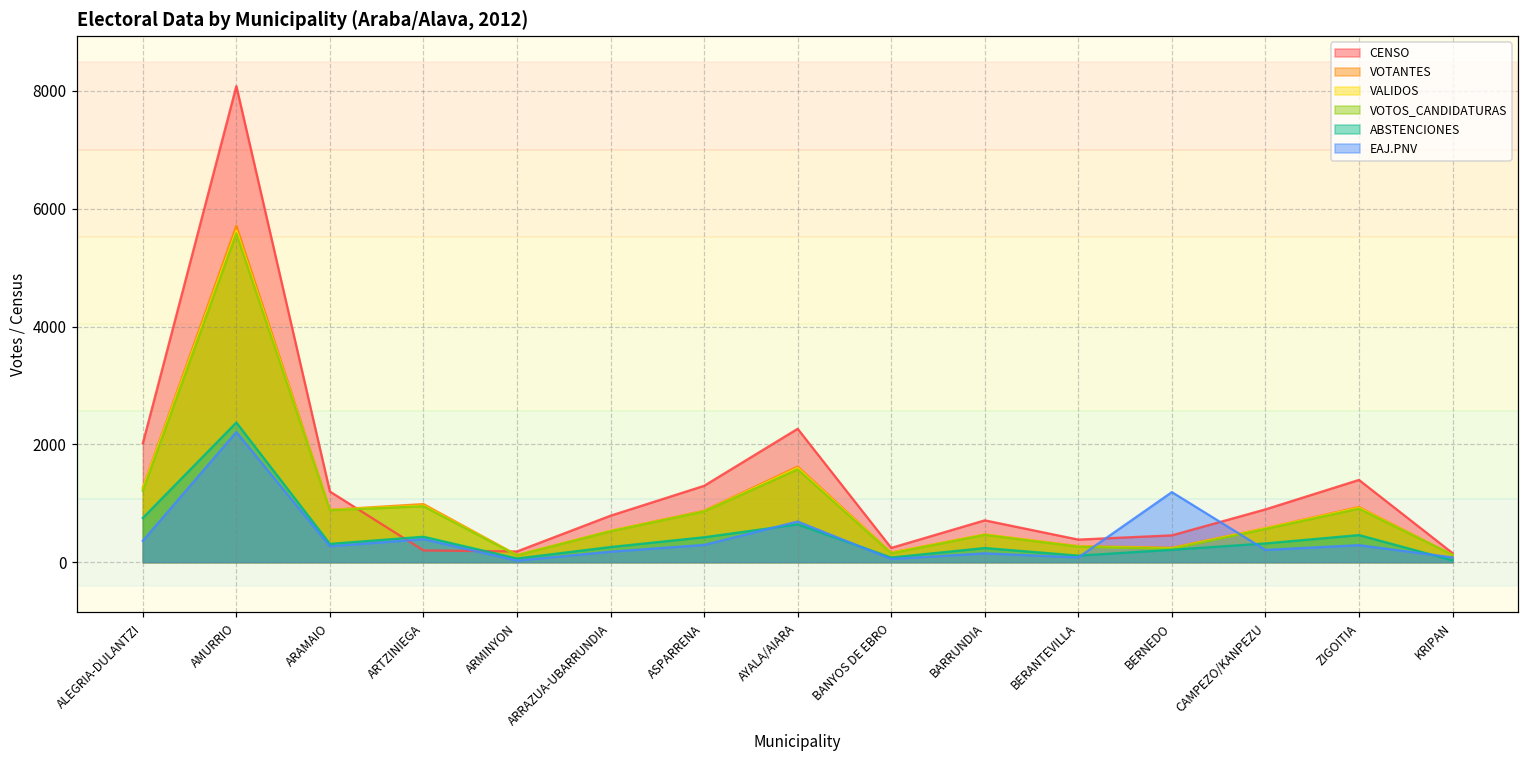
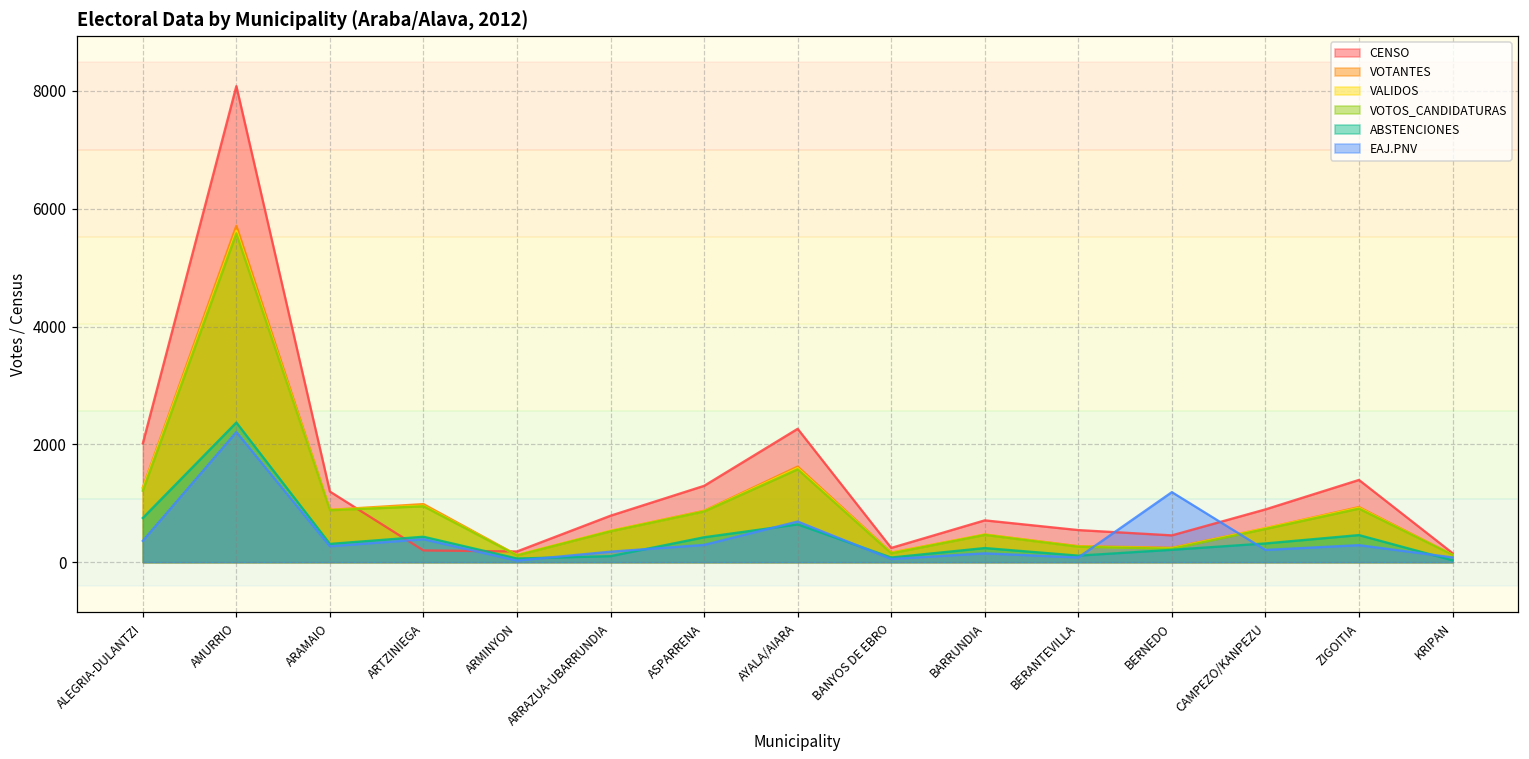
ABSTENCIONES, ARRAZUA-UBARRUNDIA: 300 -> 100
CENSO, BERANTEVILLA: 400 -> 500
